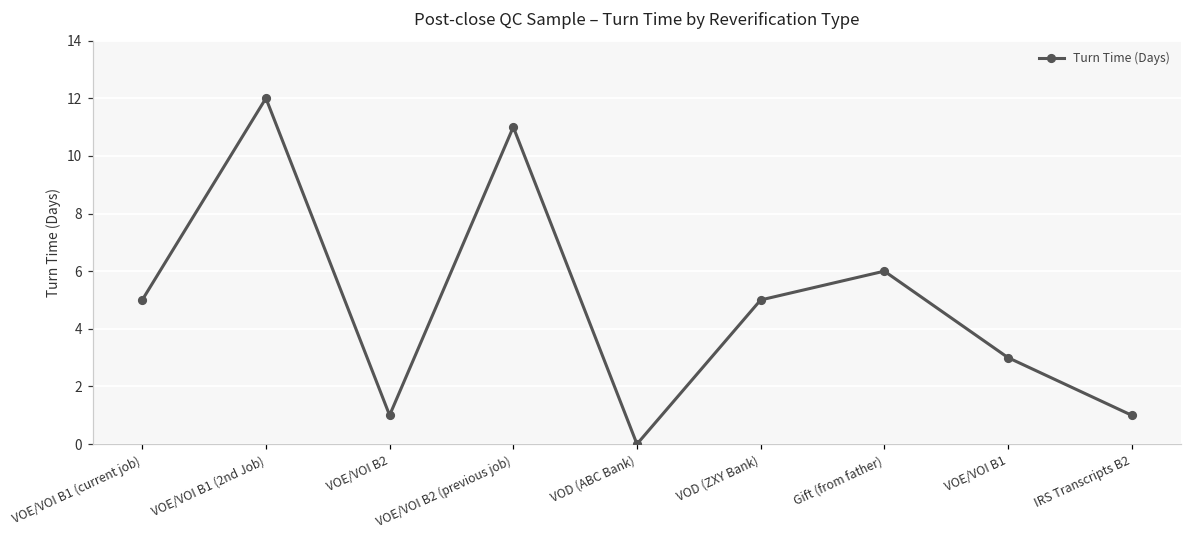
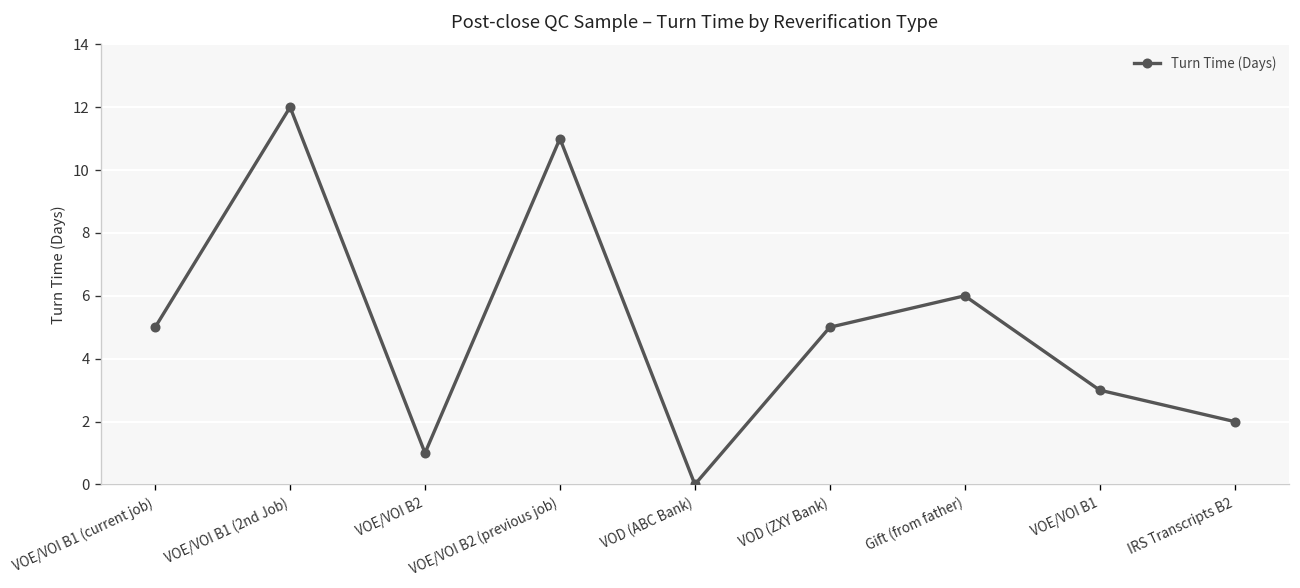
IRS Transcripts B2: 1 -> 2
